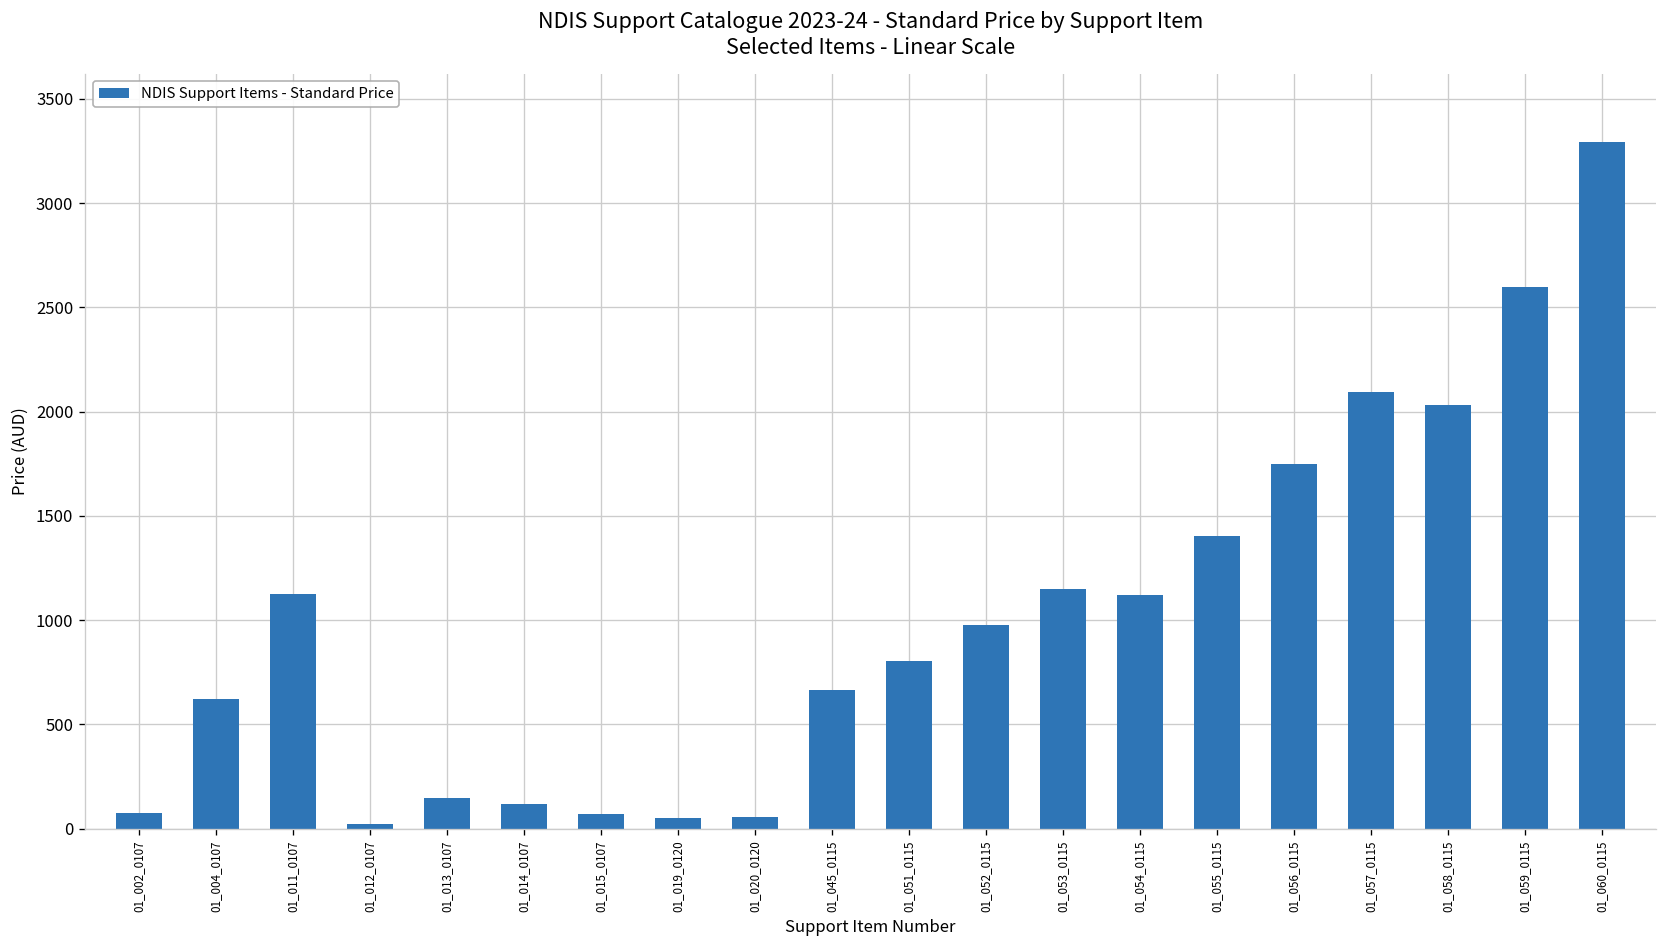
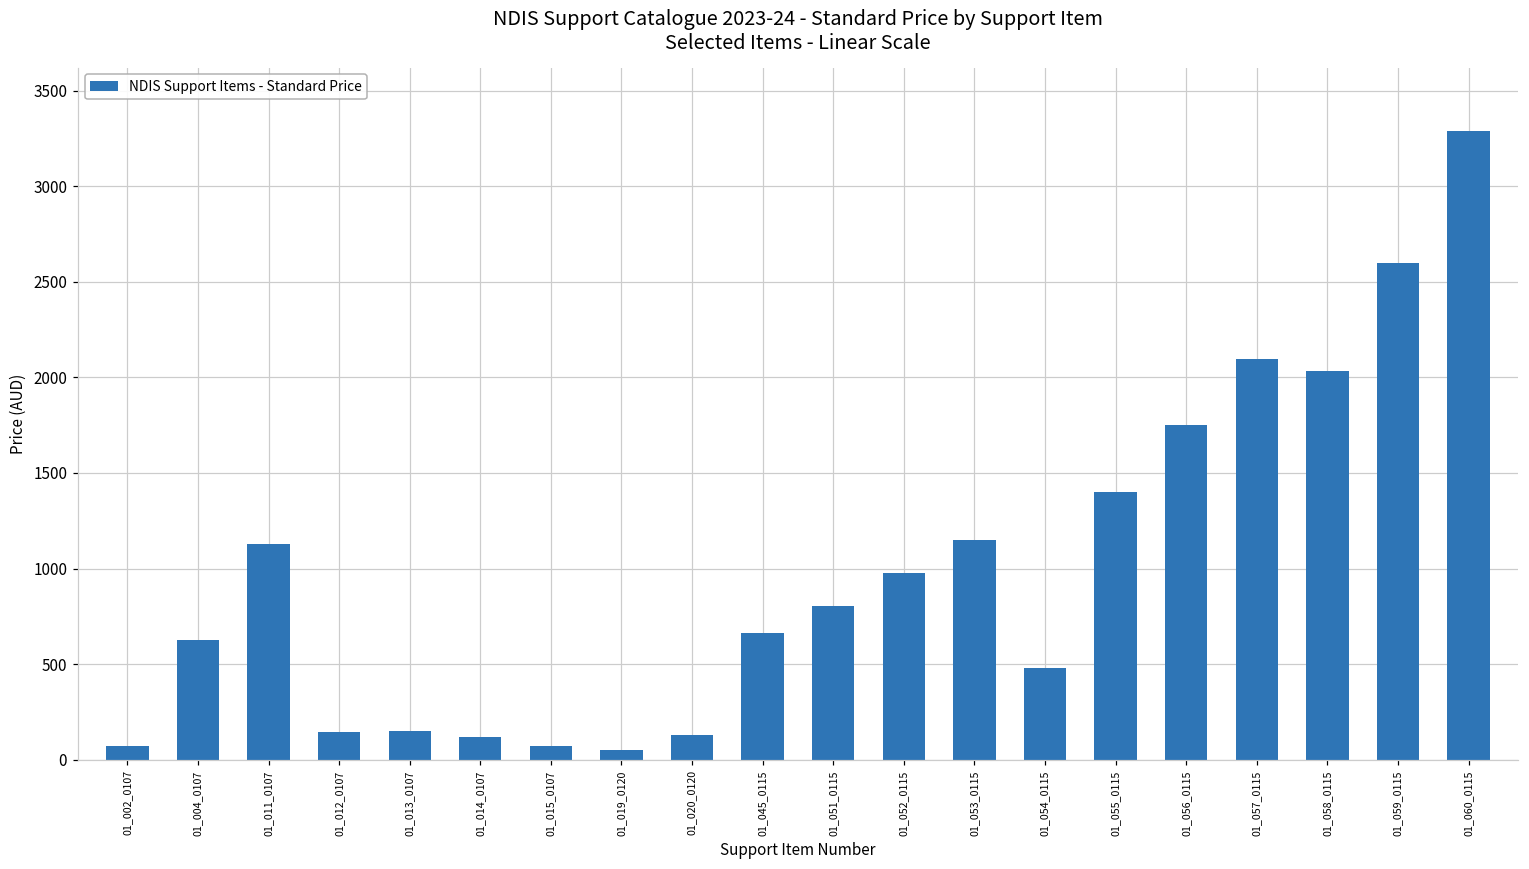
01_012_0107: 20 -> 150
01_020_0120: 50 -> 130
01_054_0115: 1120 -> 480
